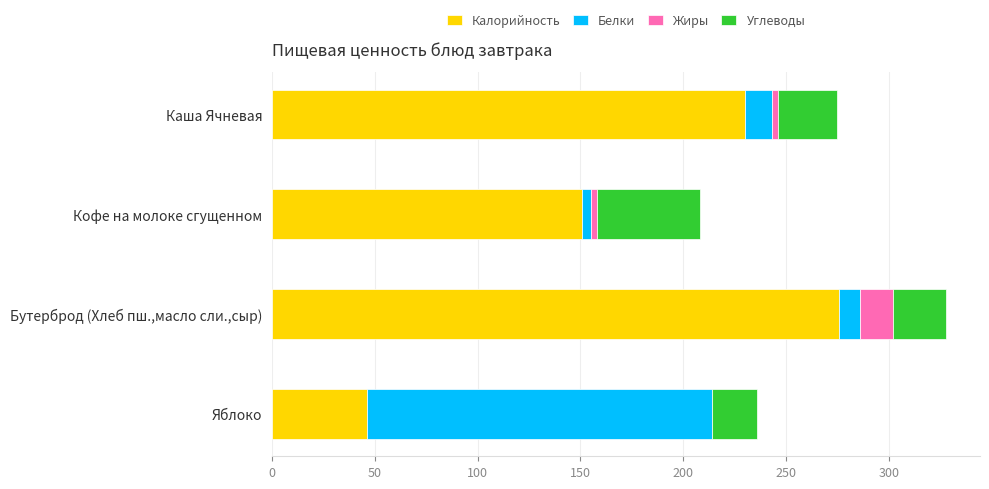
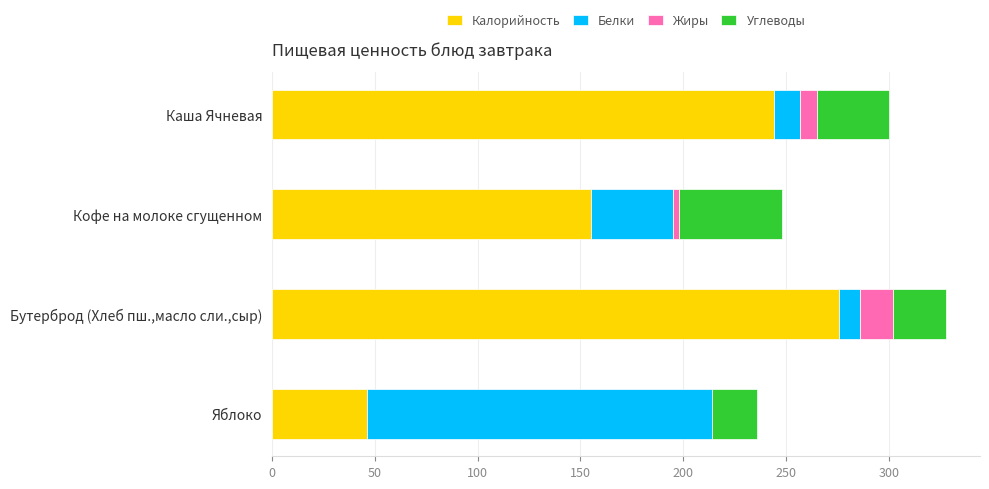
Калорийность, Каша Ячневая: 230 -> 244
Жиры, Каша Ячневая: 3 -> 8
Углеводы, Каша Ячневая: 29 -> 35
Калорийность, Кофе на молоке сгущенном: 151 -> 155
Белки, Кофе на молоке сгущенном: 4 -> 40
